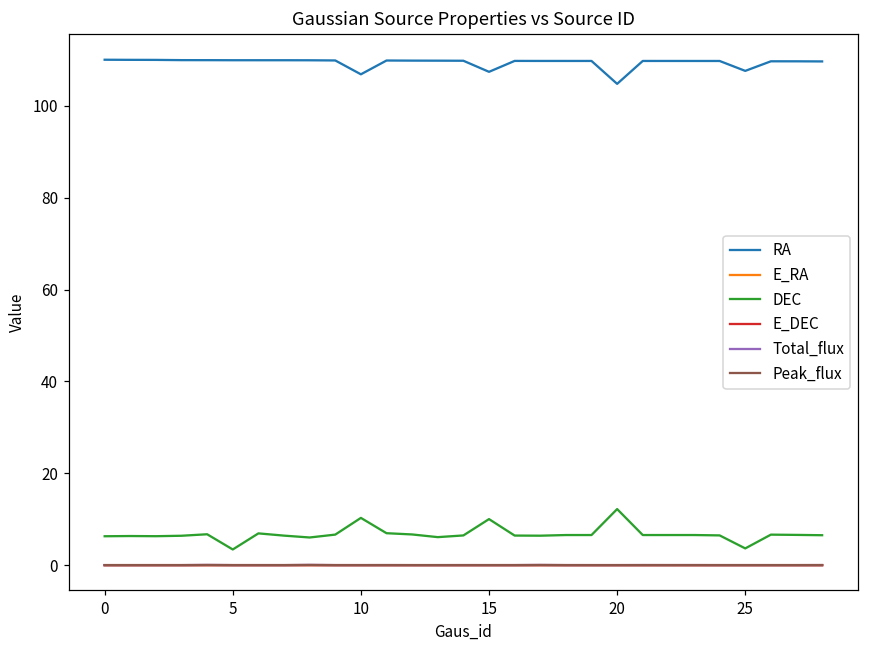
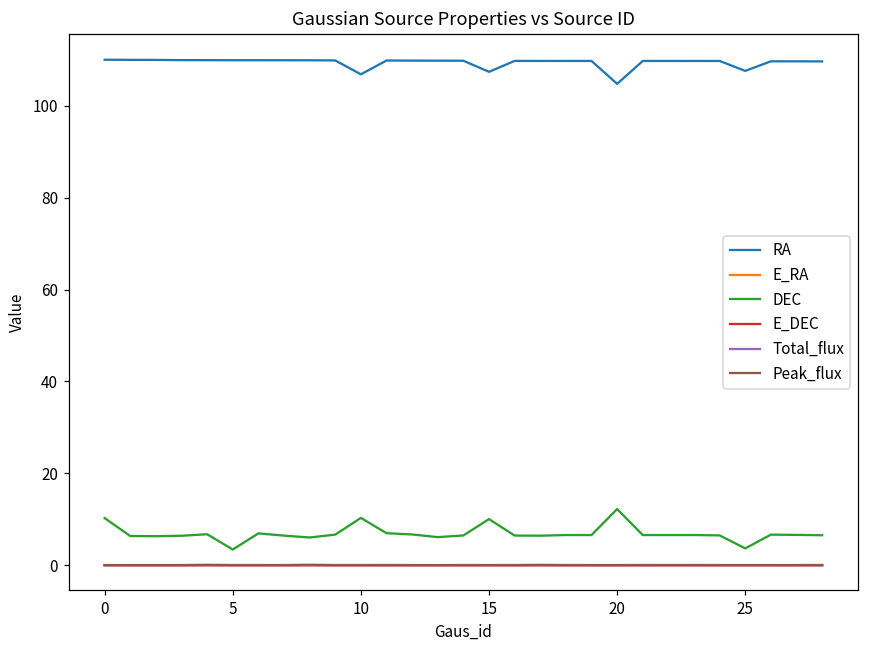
DEC, 0: 6 -> 10
